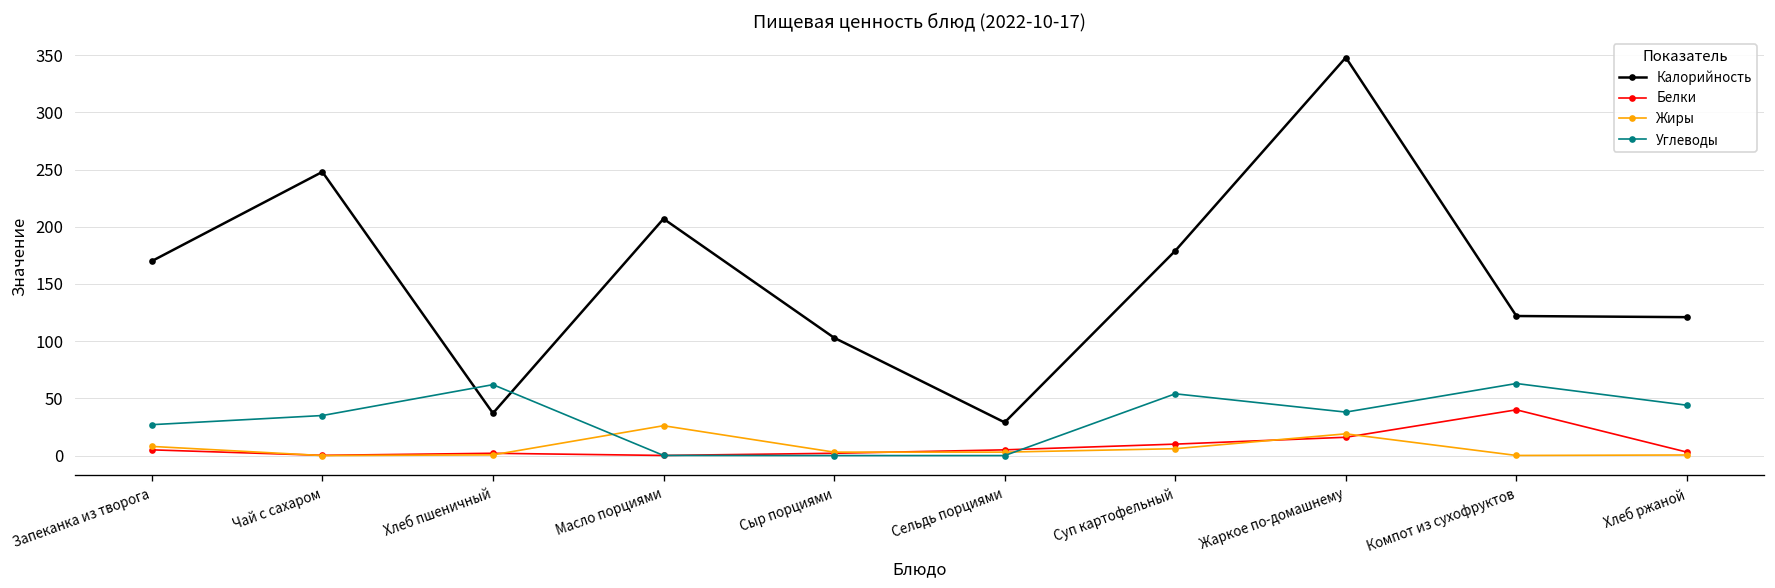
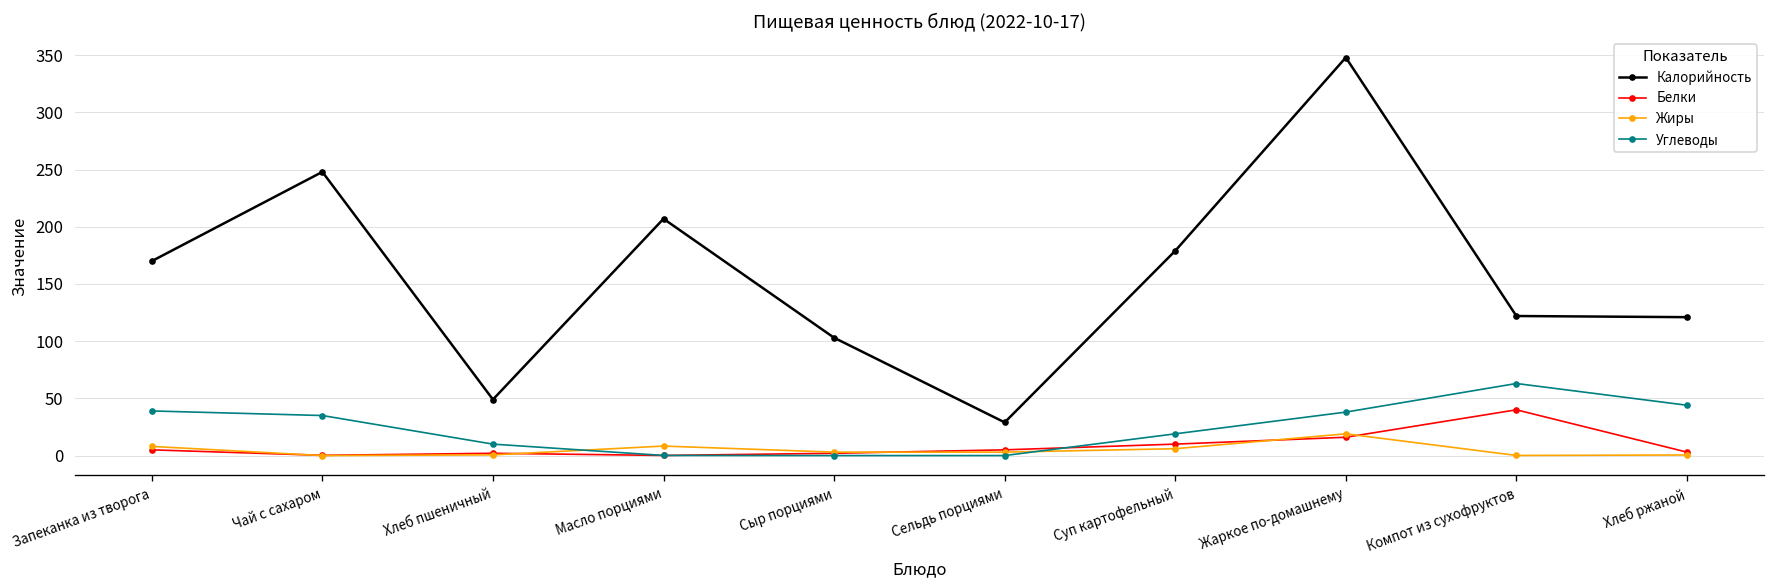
Углеводы, Запеканка из творога: 30 -> 40
Калорийность, Хлеб пшеничный: 40 -> 50
Углеводы, Хлеб пшеничный: 60 -> 10
Жиры, Масло порциями: 30 -> 10
Углеводы, Суп картофельный: 50 -> 20
